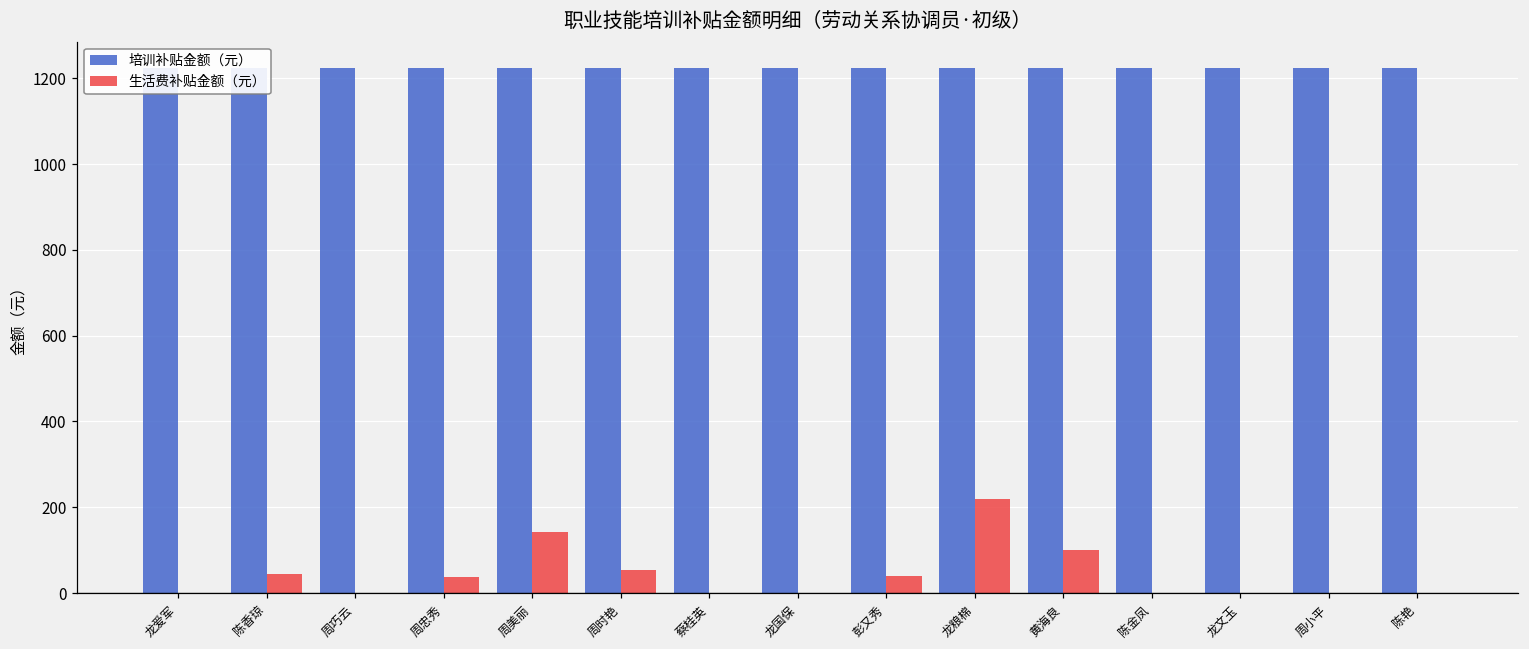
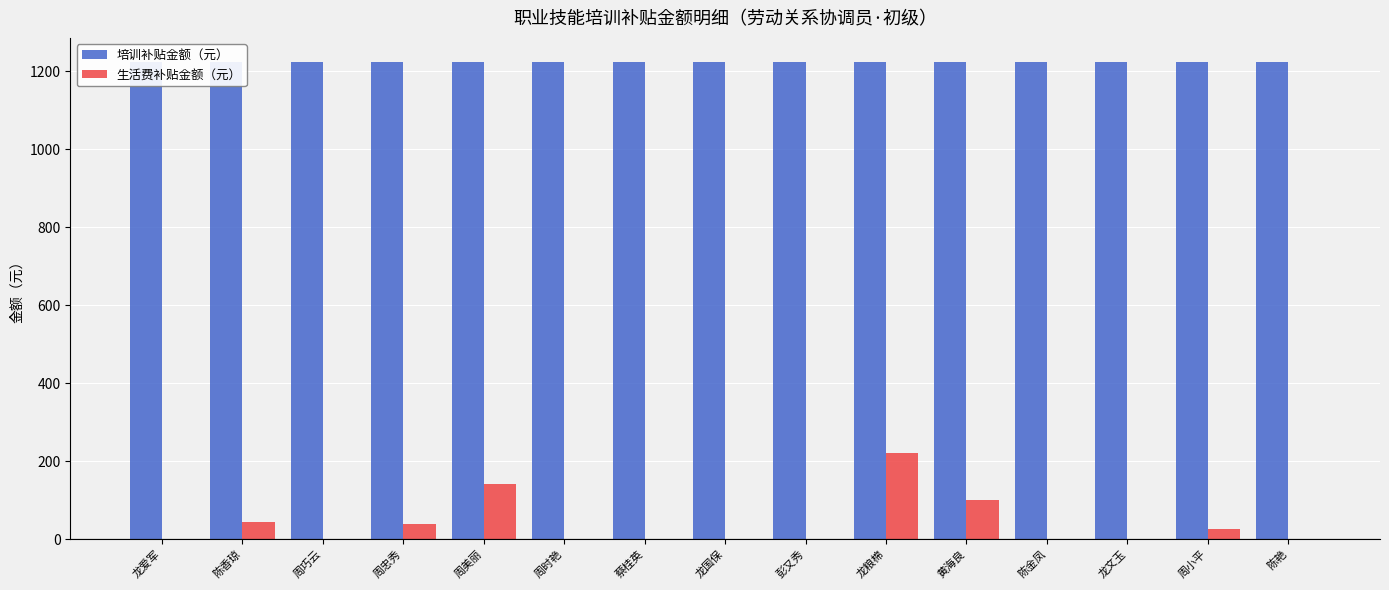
生活费补贴金额（元）, 周时艳: 50 -> 0
生活费补贴金额（元）, 彭又秀: 40 -> 0
生活费补贴金额（元）, 周小平: 0 -> 30
